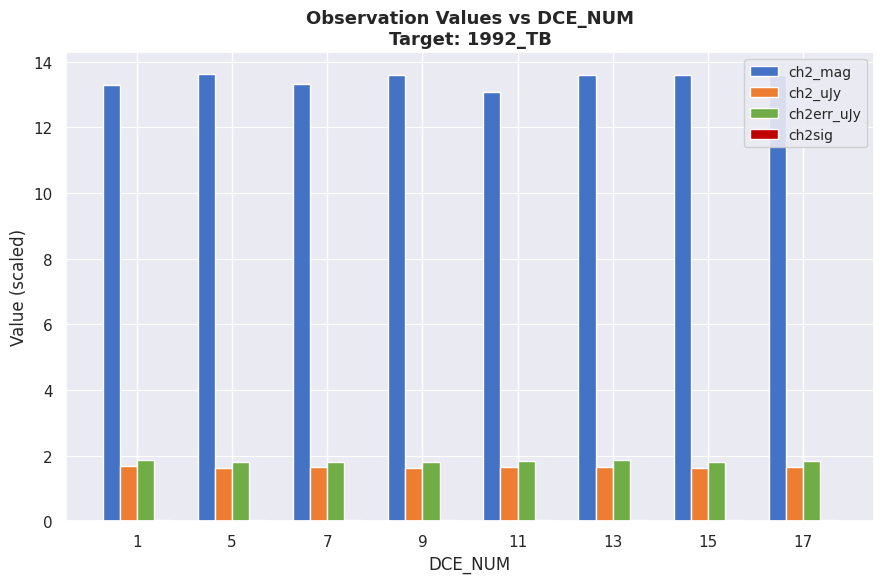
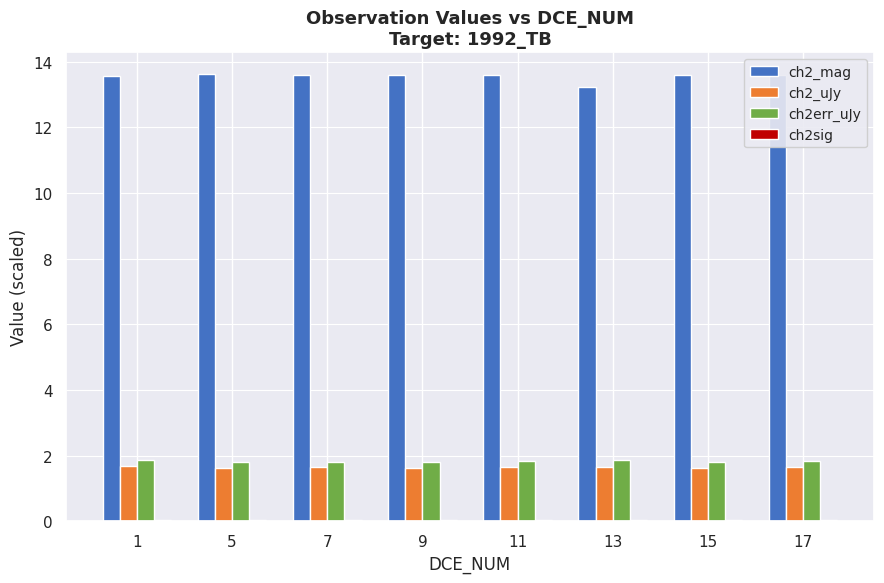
ch2_mag, 1: 13.3 -> 13.6
ch2_mag, 7: 13.3 -> 13.6
ch2_mag, 11: 13.1 -> 13.6
ch2_mag, 13: 13.6 -> 13.2
